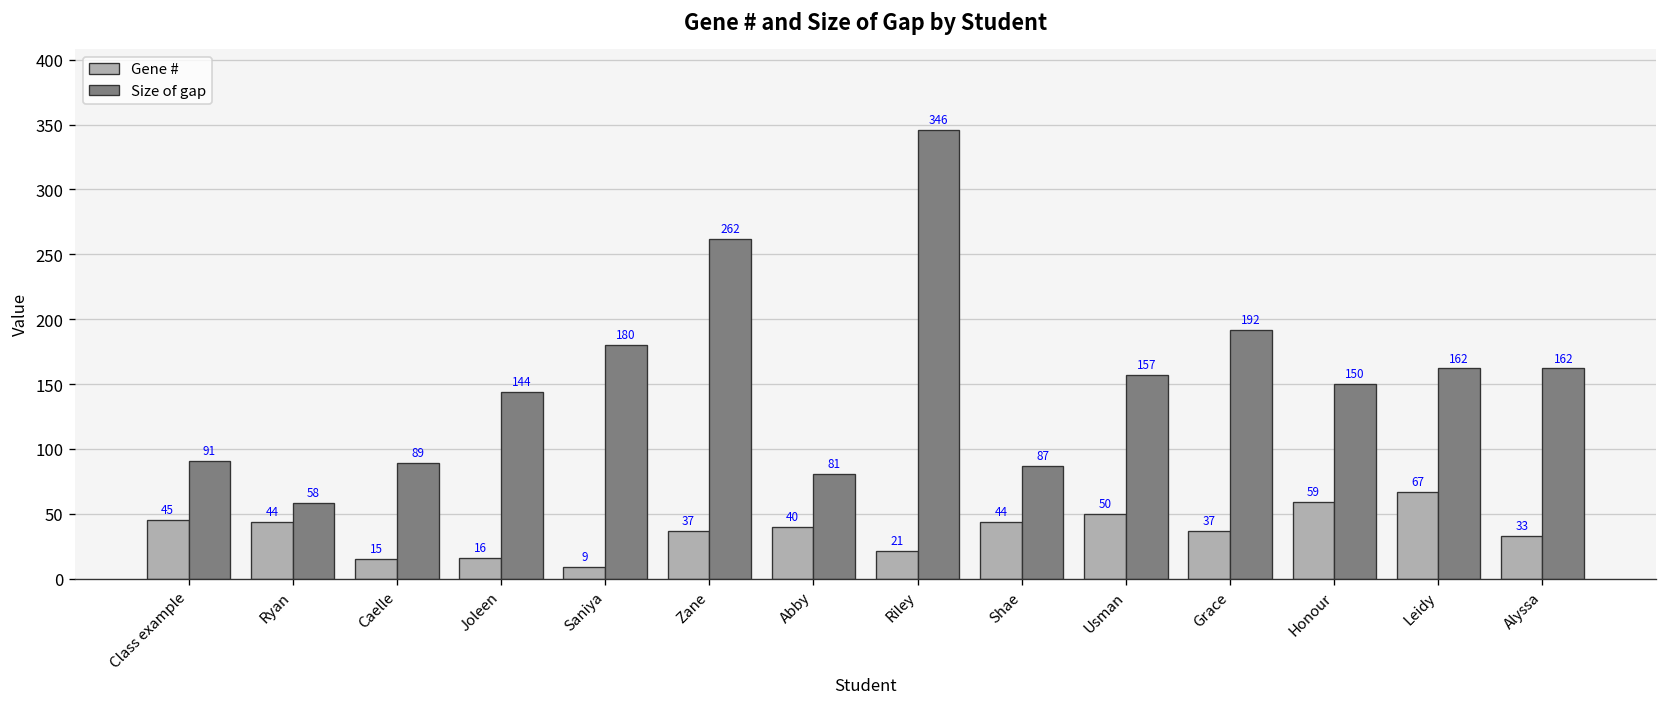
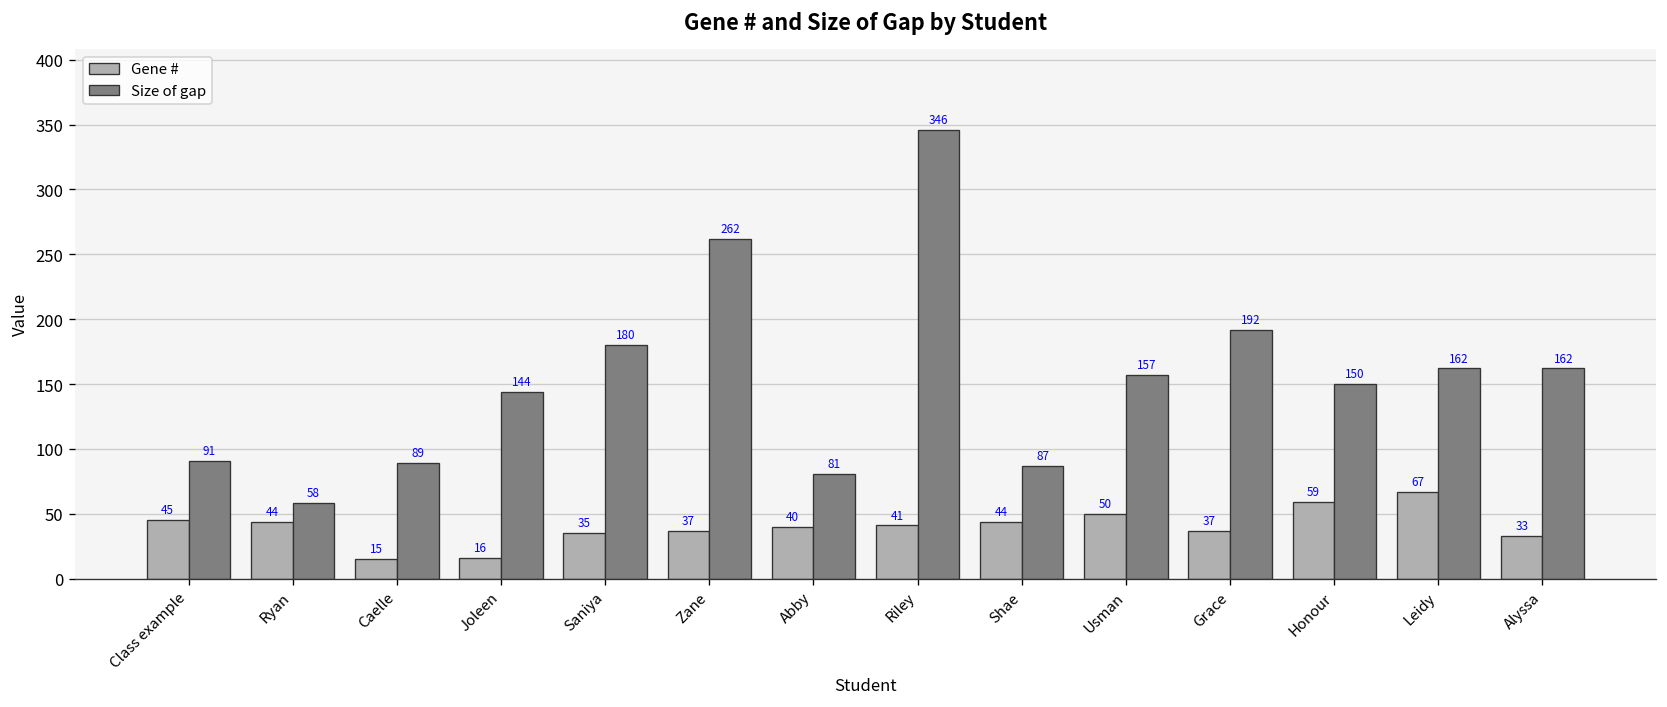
Gene #, Saniya: 9 -> 35
Gene #, Riley: 21 -> 41
